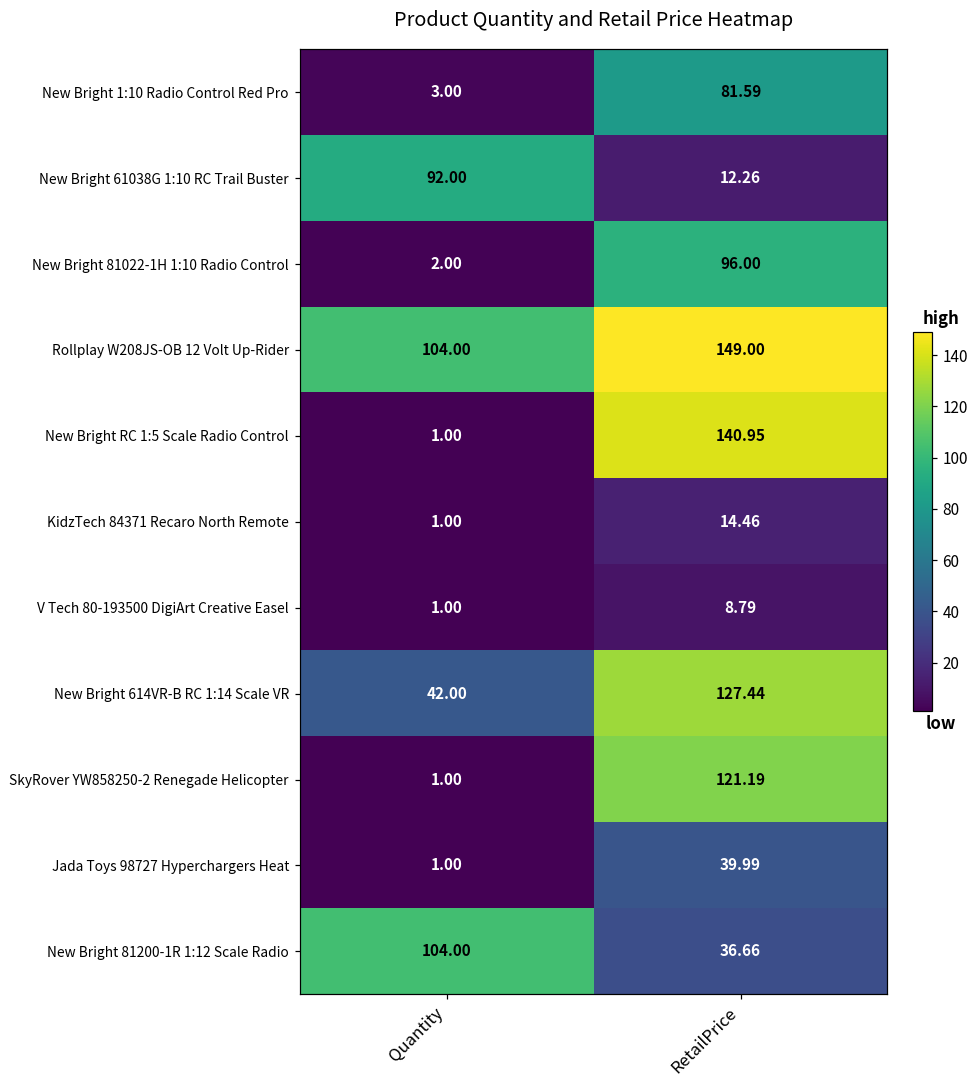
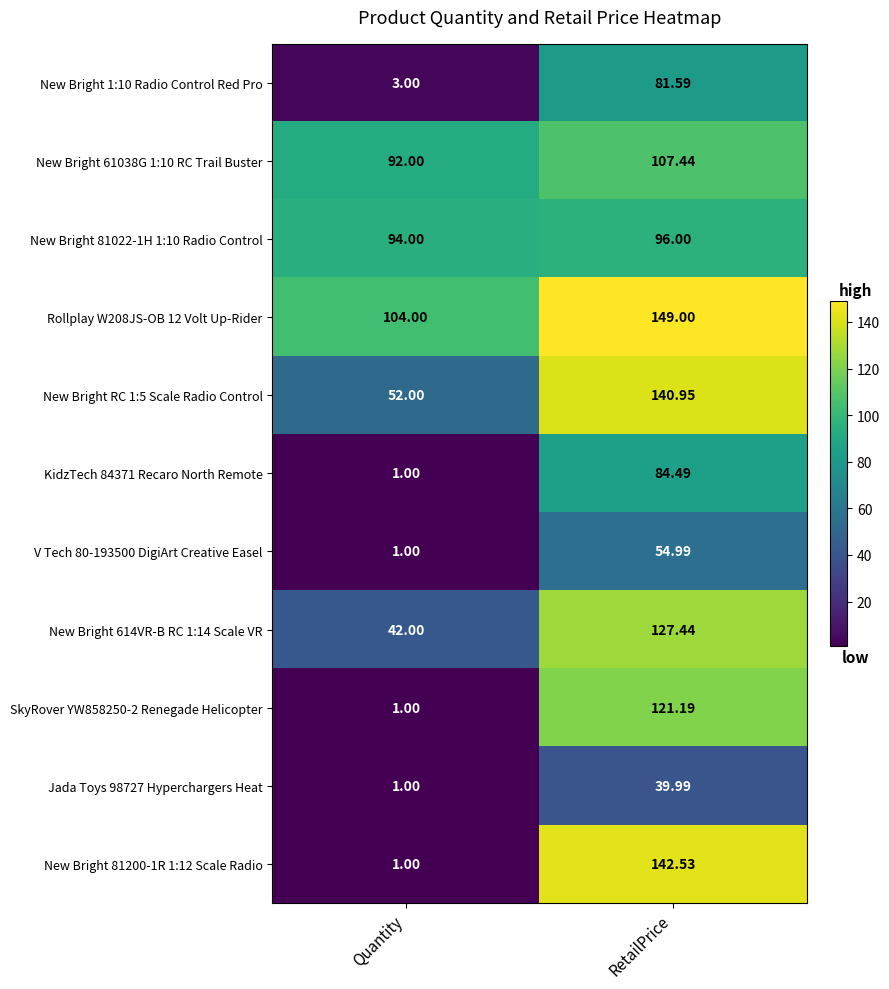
New Bright 61038G 1:10 RC Trail Buster, RetailPrice: 12.26 -> 107.44
New Bright 81022-1H 1:10 Radio Control, Quantity: 2.00 -> 94.00
New Bright RC 1:5 Scale Radio Control, Quantity: 1.00 -> 52.00
KidzTech 84371 Recaro North Remote, RetailPrice: 14.46 -> 84.49
V Tech 80-193500 DigiArt Creative Easel, RetailPrice: 8.79 -> 54.99
New Bright 81200-1R 1:12 Scale Radio, Quantity: 104.00 -> 1.00
New Bright 81200-1R 1:12 Scale Radio, RetailPrice: 36.66 -> 142.53
